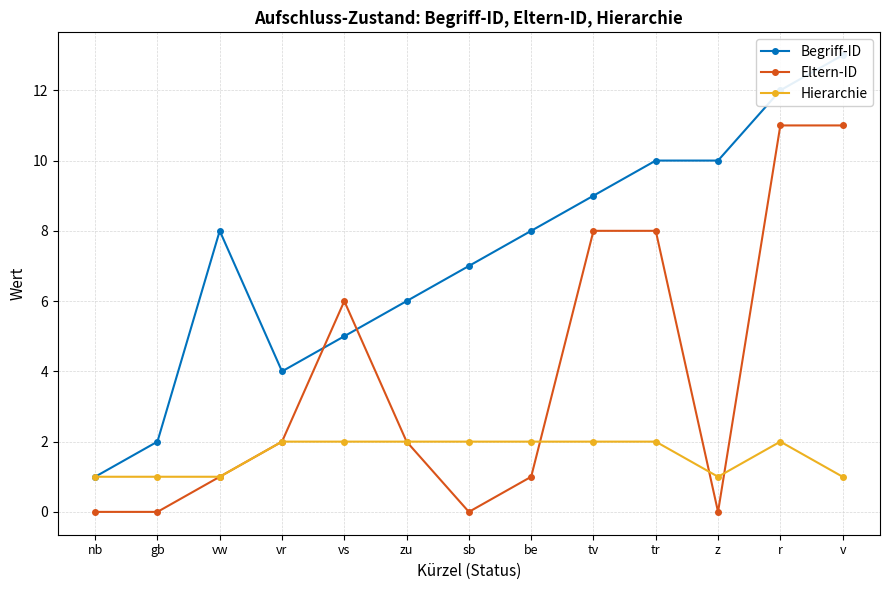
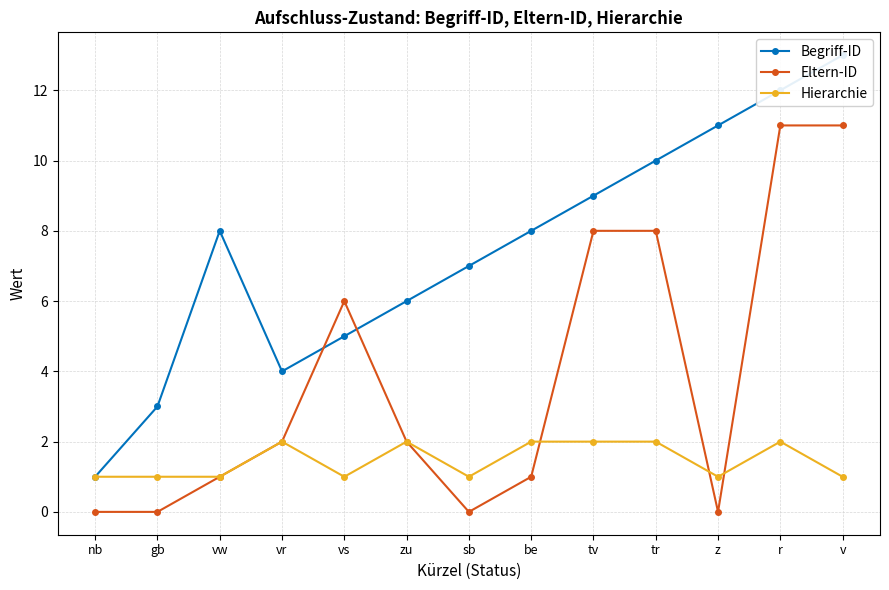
Begriff-ID, gb: 2 -> 3
Hierarchie, vs: 2 -> 1
Hierarchie, sb: 2 -> 1
Begriff-ID, z: 10 -> 11
